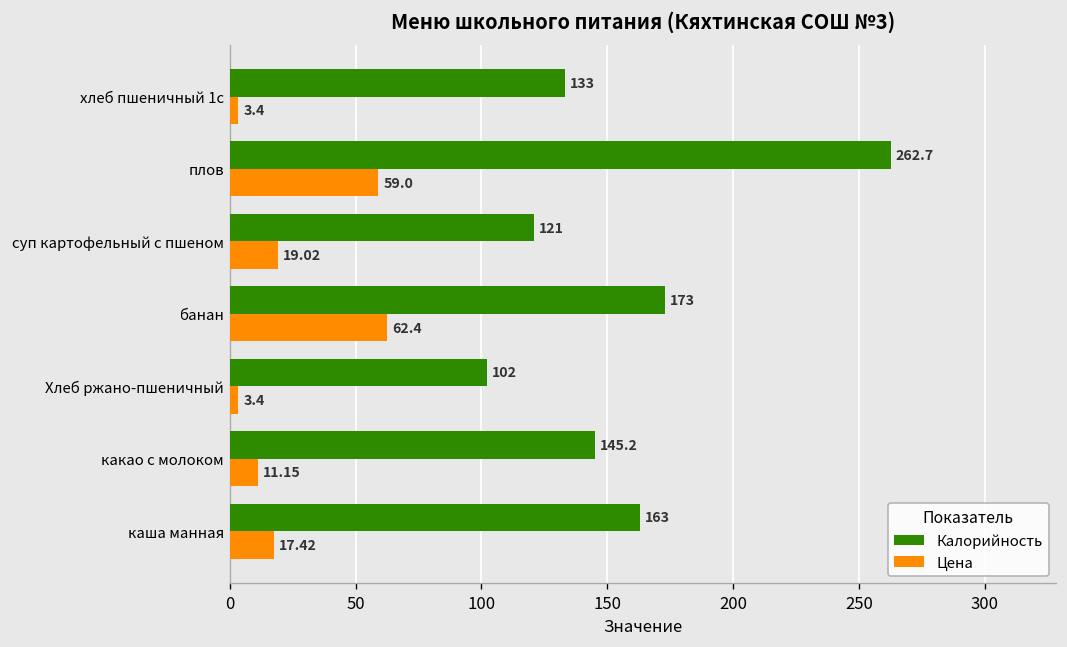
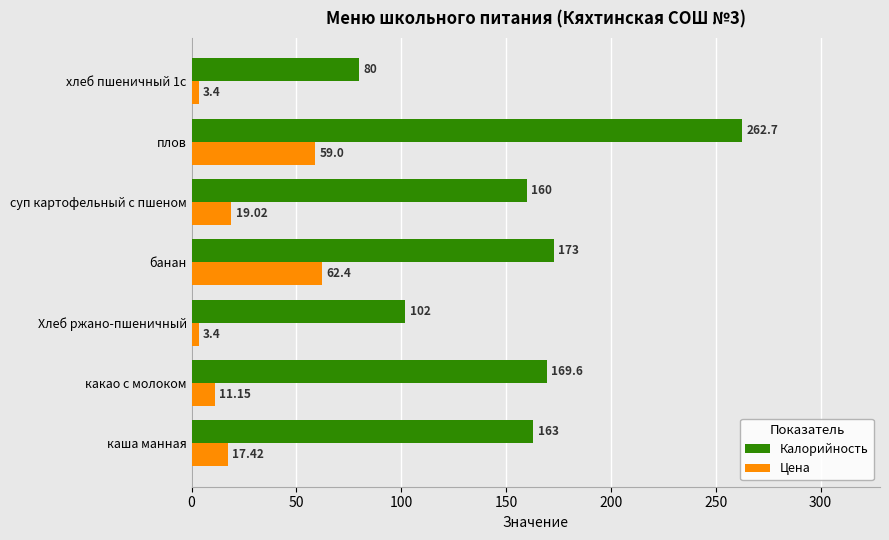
Калорийность, хлеб пшеничный 1с: 133 -> 80
Калорийность, суп картофельный с пшеном: 121 -> 160
Калорийность, какао с молоком: 145.2 -> 169.6
